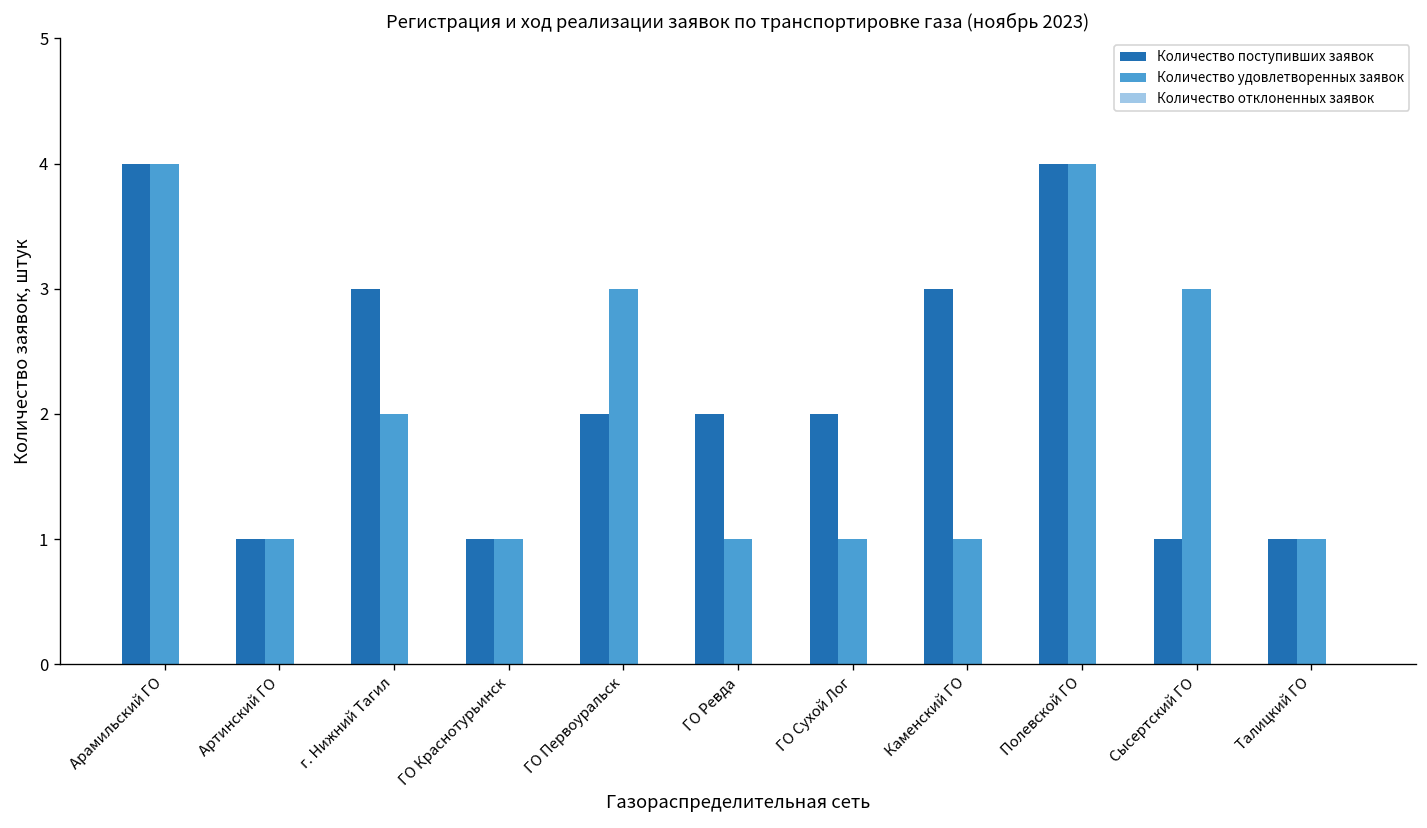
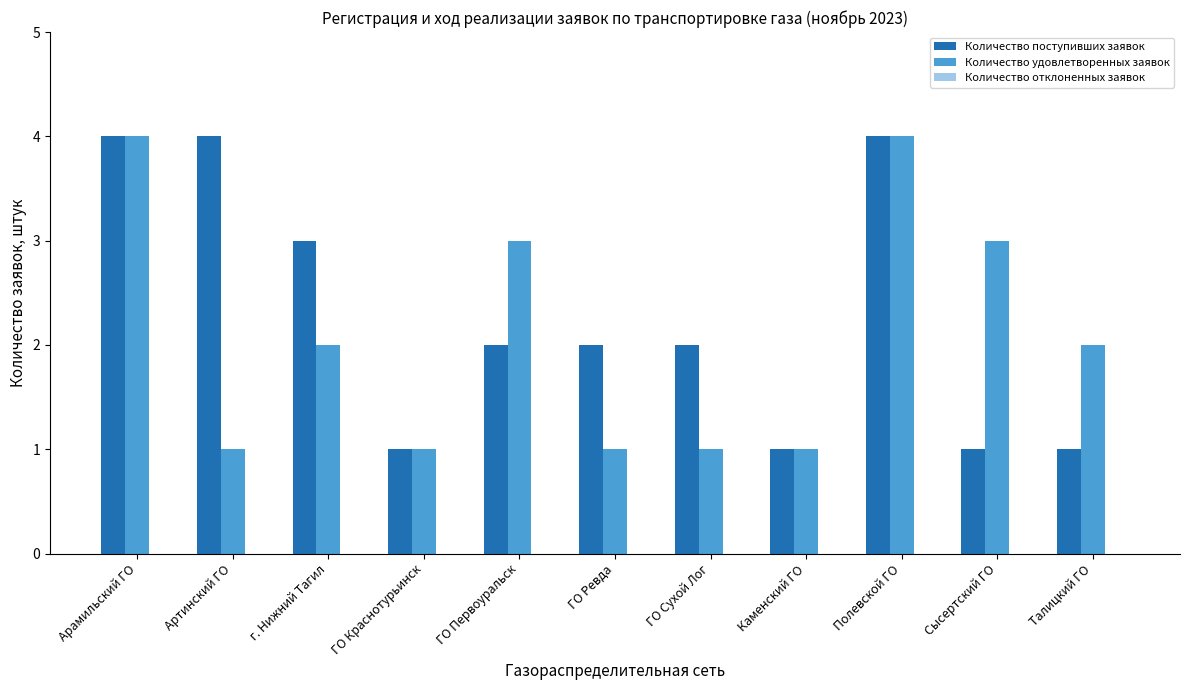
Количество поступивших заявок, Артинский ГО: 1 -> 4
Количество поступивших заявок, Каменский ГО: 3 -> 1
Количество удовлетворенных заявок, Талицкий ГО: 1 -> 2
